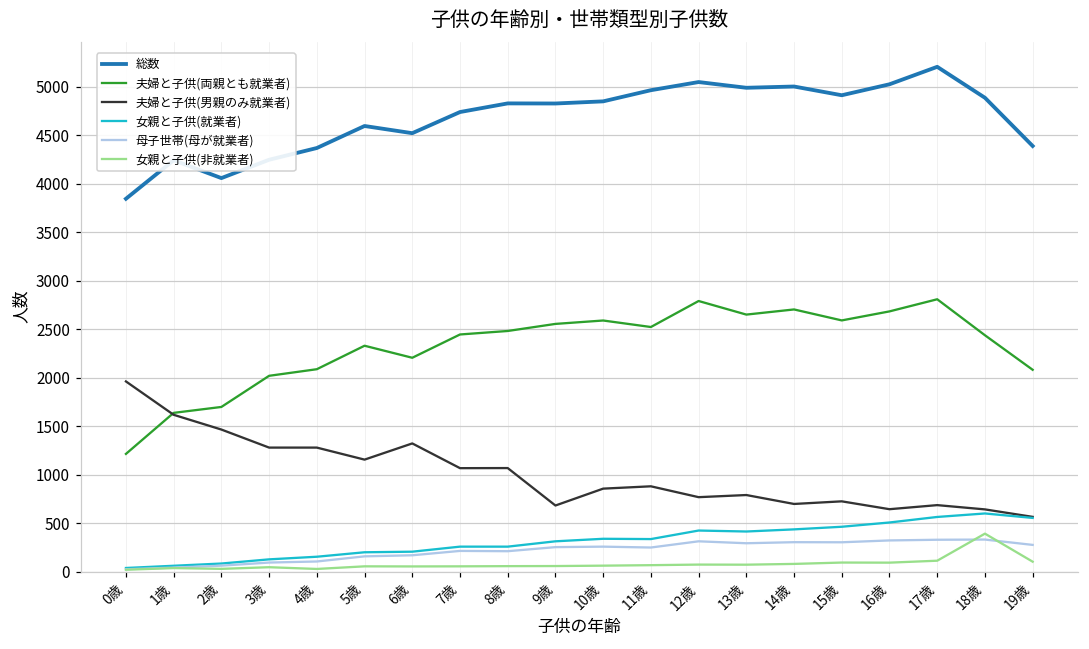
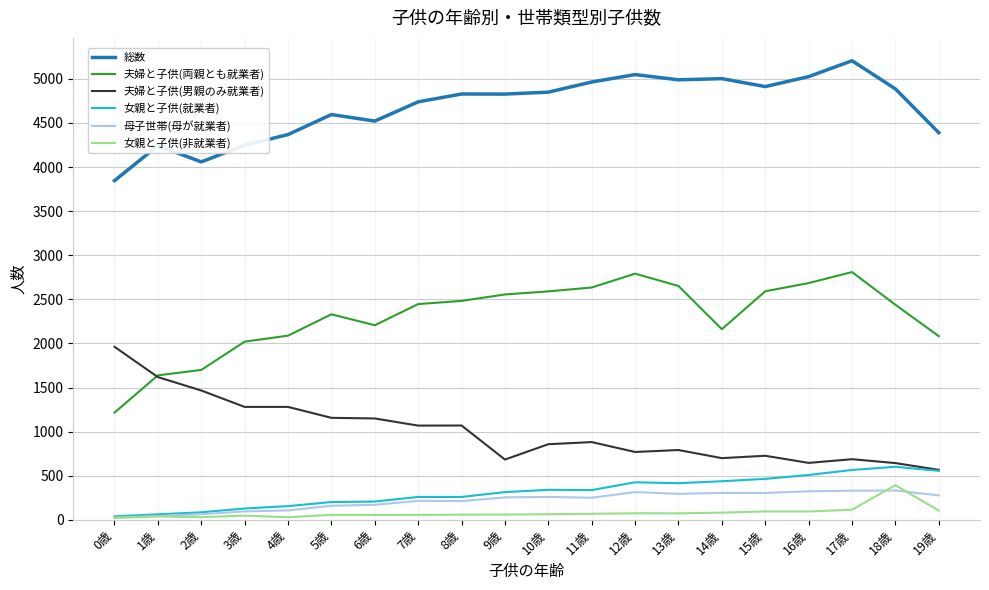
夫婦と子供(男親のみ就業者), 6歳: 1300 -> 1100
夫婦と子供(両親とも就業者), 11歳: 2500 -> 2600
夫婦と子供(両親とも就業者), 14歳: 2700 -> 2200
